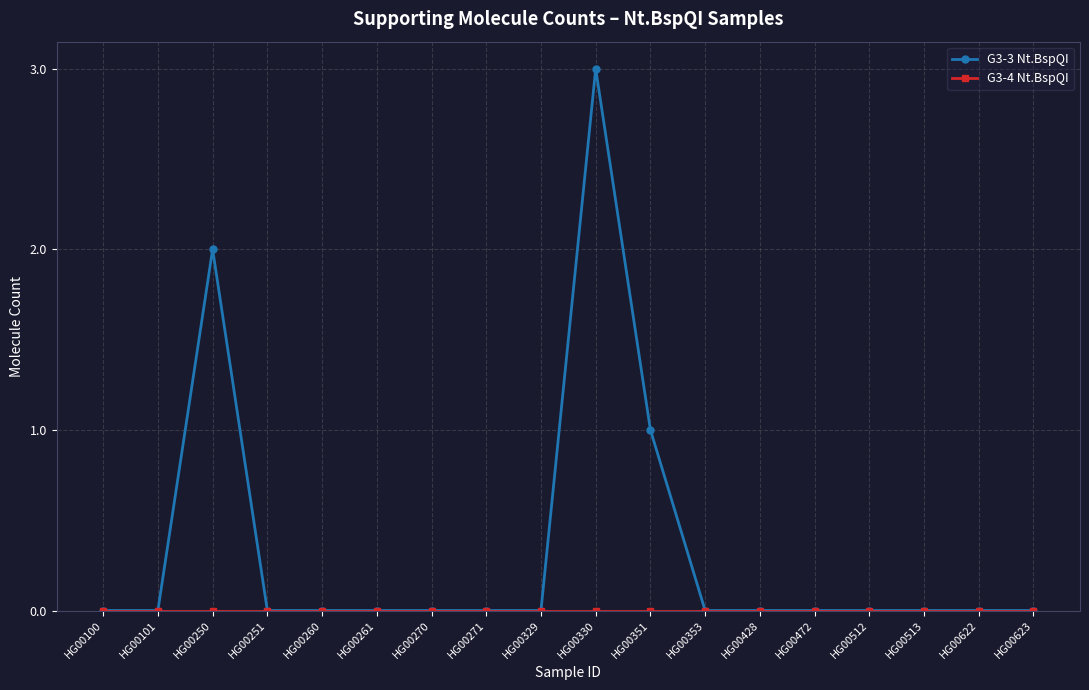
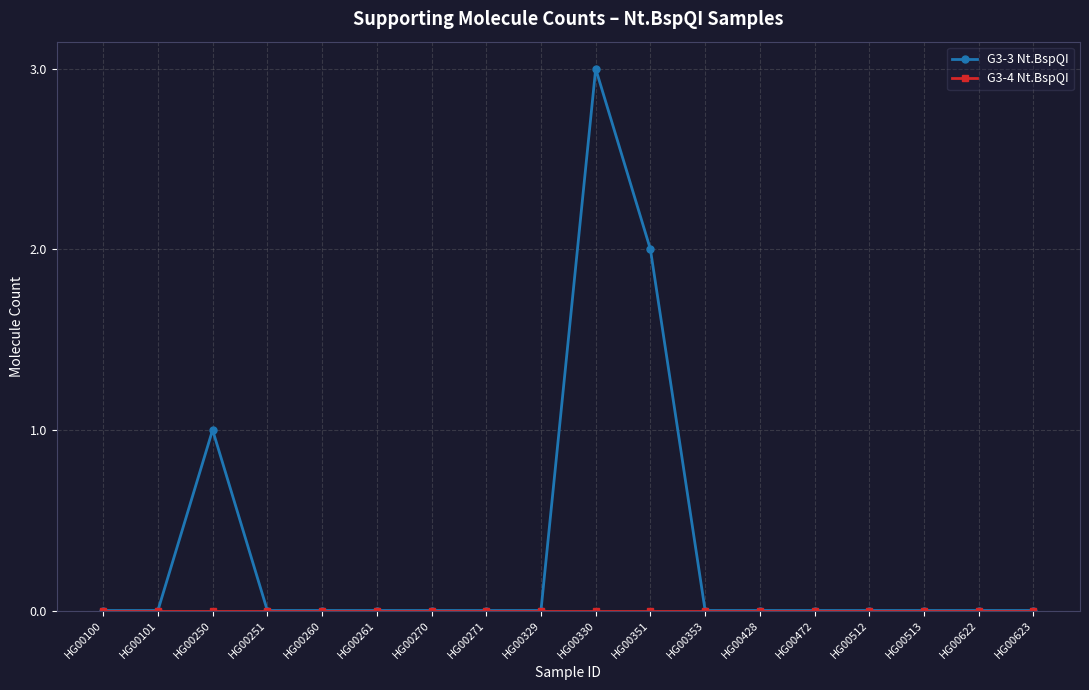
G3-3 Nt.BspQI, HG00250: 2 -> 1
G3-3 Nt.BspQI, HG00351: 1 -> 2
